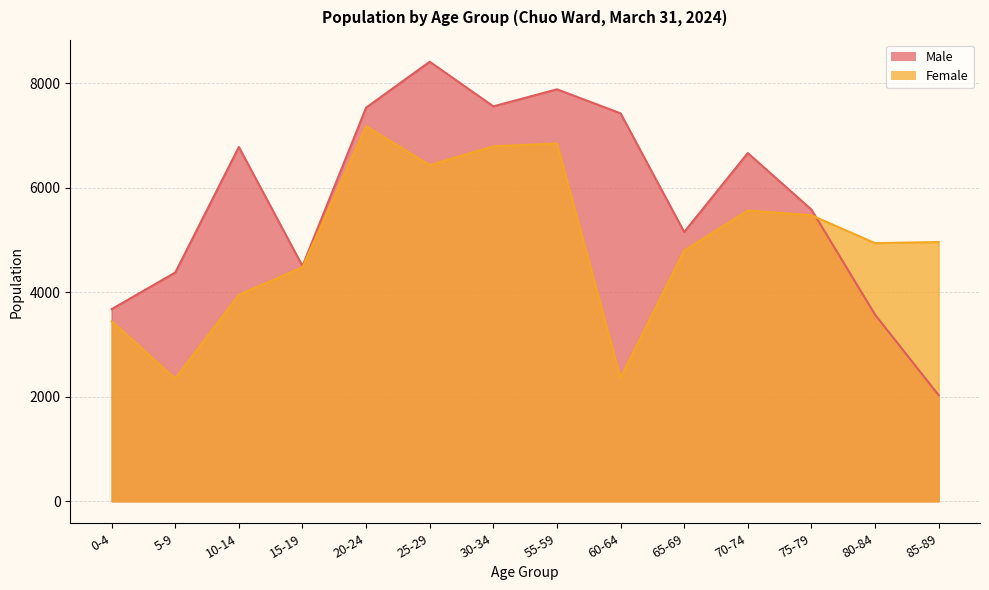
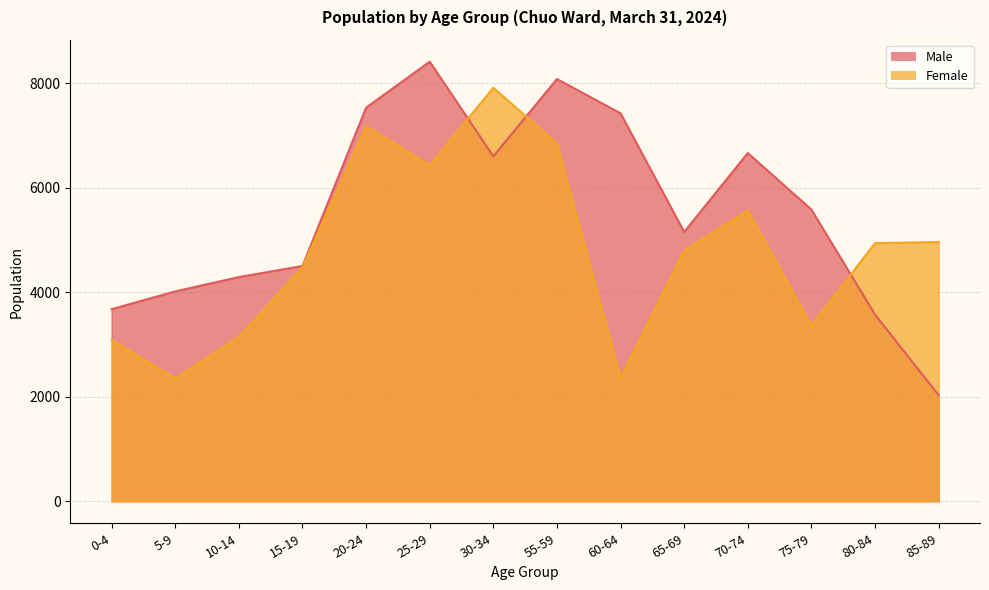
Female, 0-4: 3400 -> 3100
Male, 5-9: 4400 -> 4000
Male, 10-14: 6800 -> 4300
Female, 10-14: 3900 -> 3100
Male, 30-34: 7600 -> 6600
Female, 30-34: 6800 -> 7900
Male, 55-59: 7900 -> 8100
Female, 75-79: 5500 -> 3400
